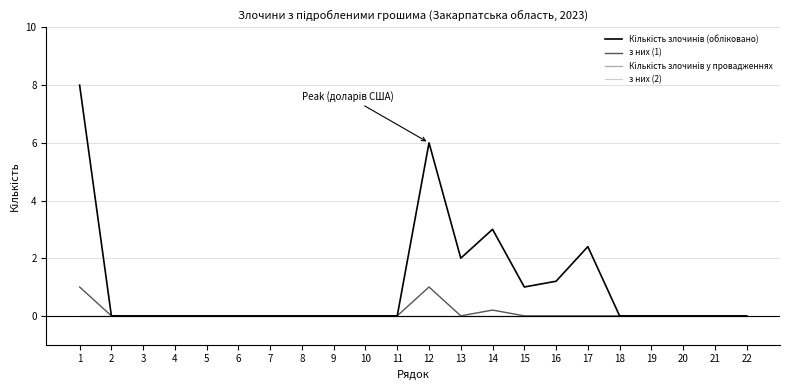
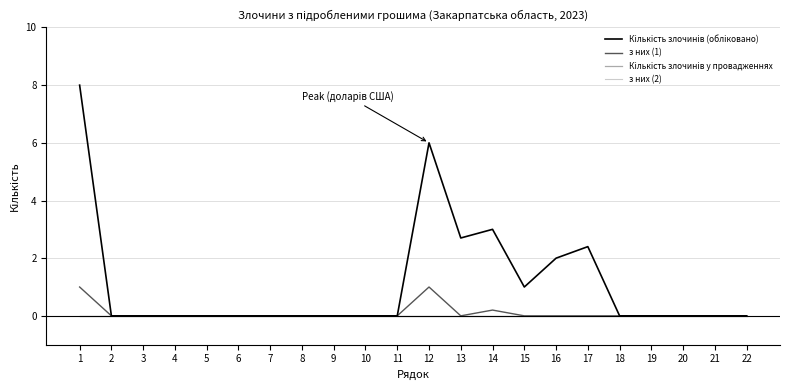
Кількість злочинів (обліковано), 13: 2.0 -> 2.7
Кількість злочинів (обліковано), 16: 1.2 -> 2.0
